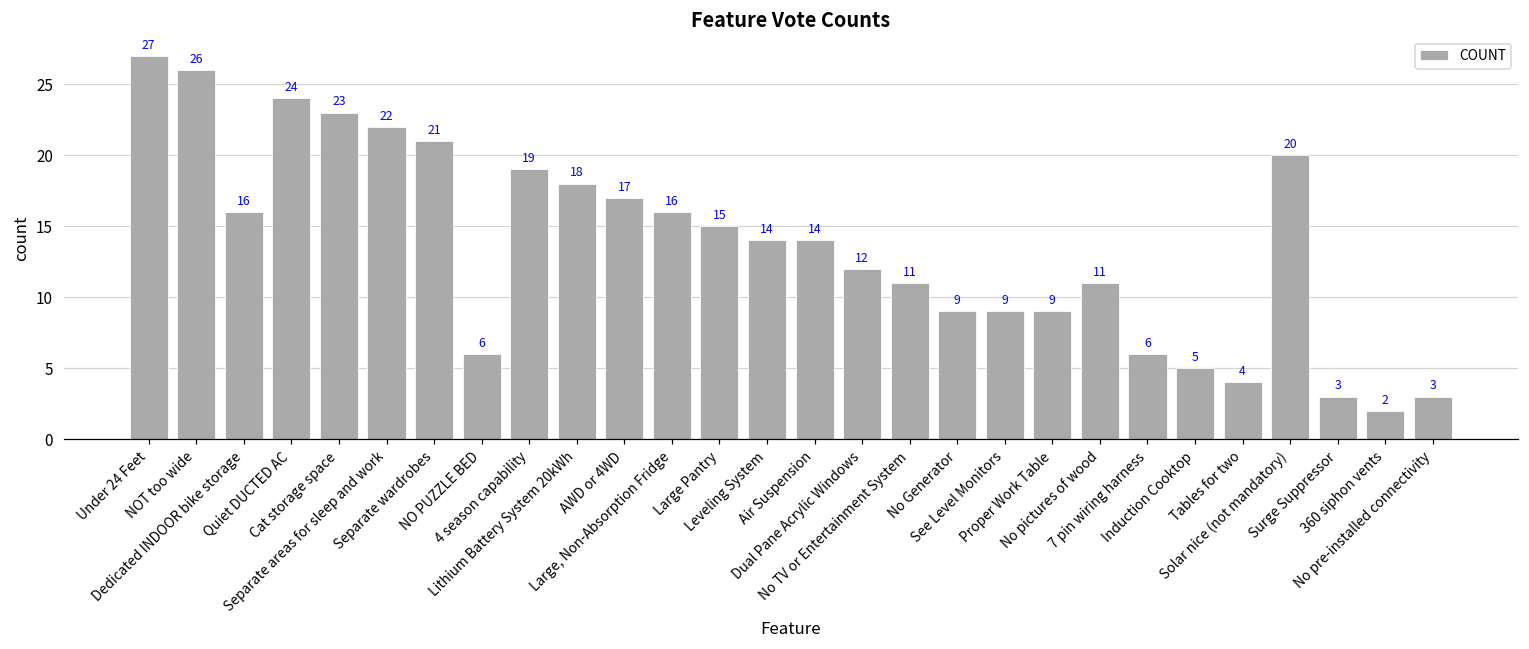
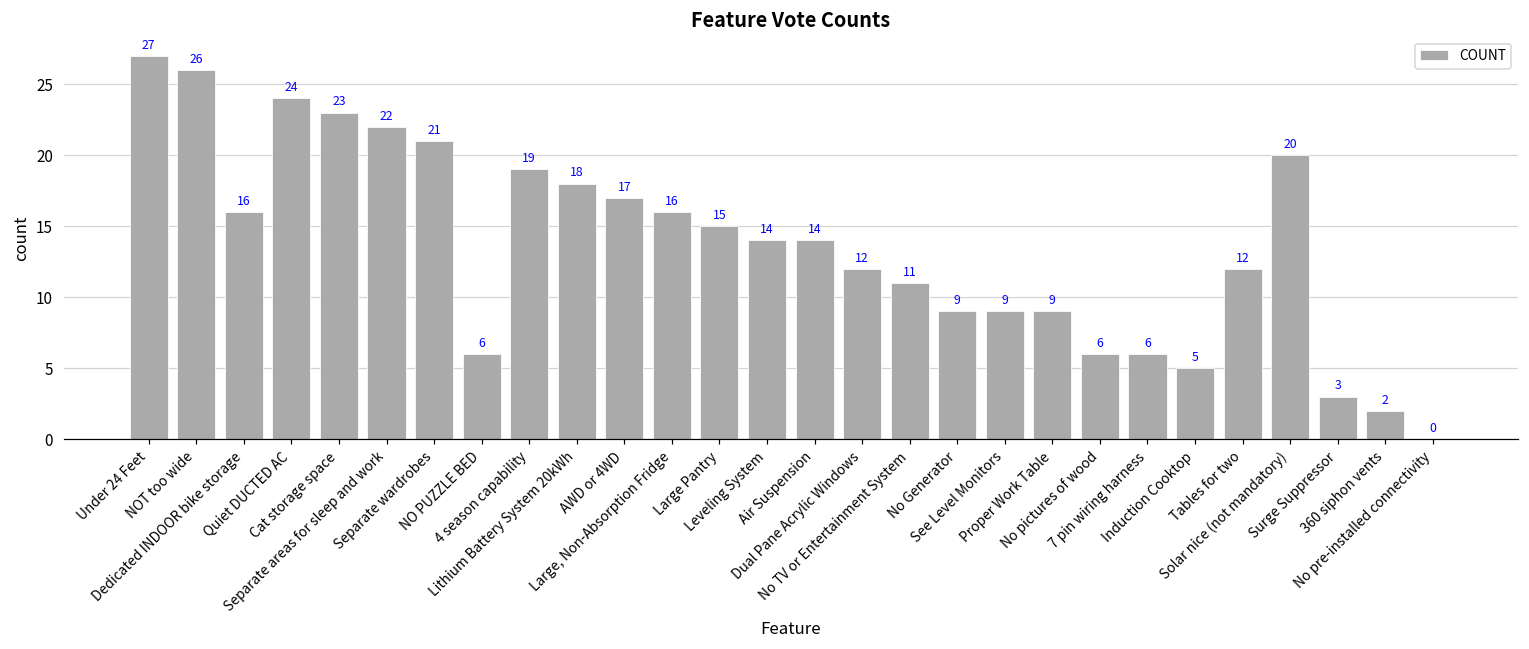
No pictures of wood: 11 -> 6
Tables for two: 4 -> 12
No pre-installed connectivity: 3 -> 0
